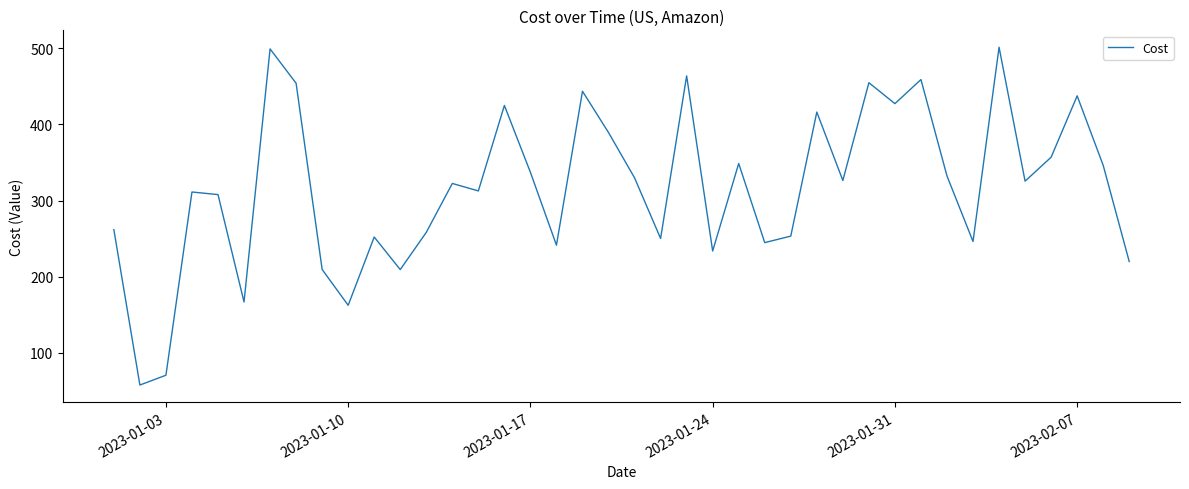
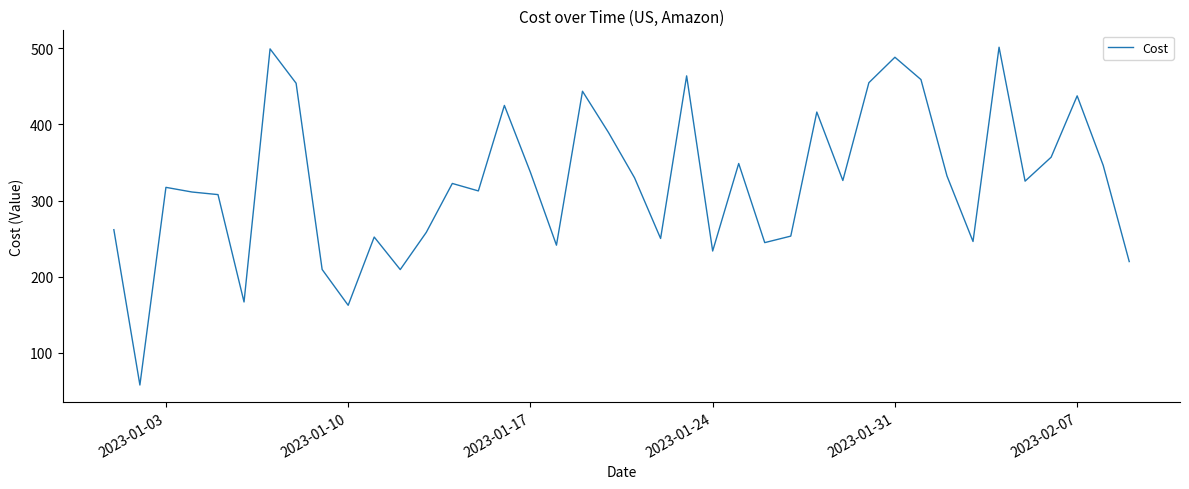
2023-01-03: 70 -> 320
2023-01-31: 430 -> 490
